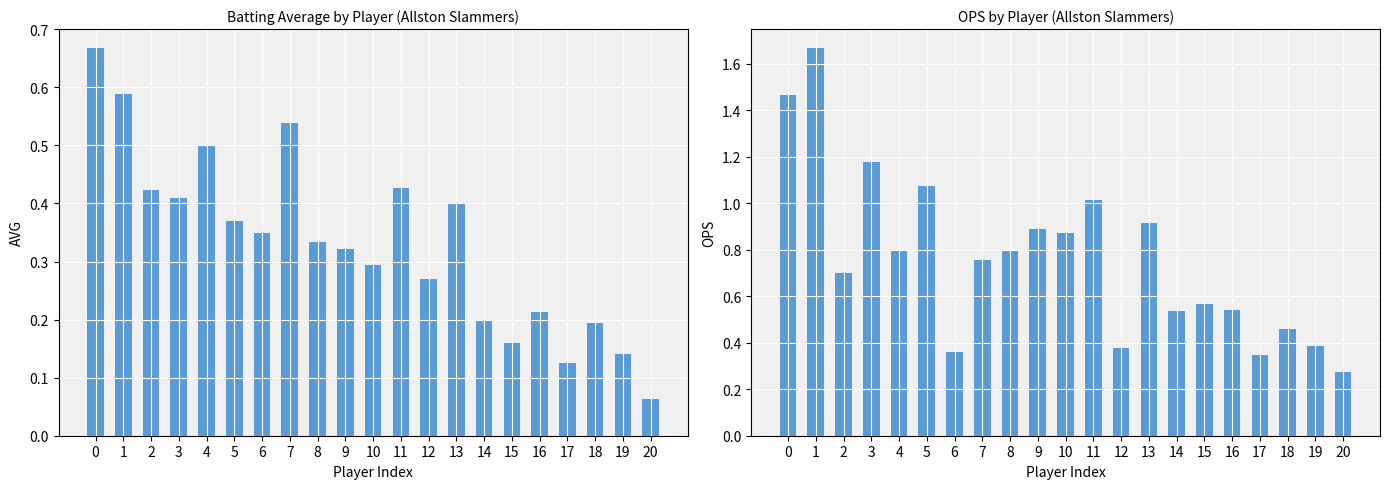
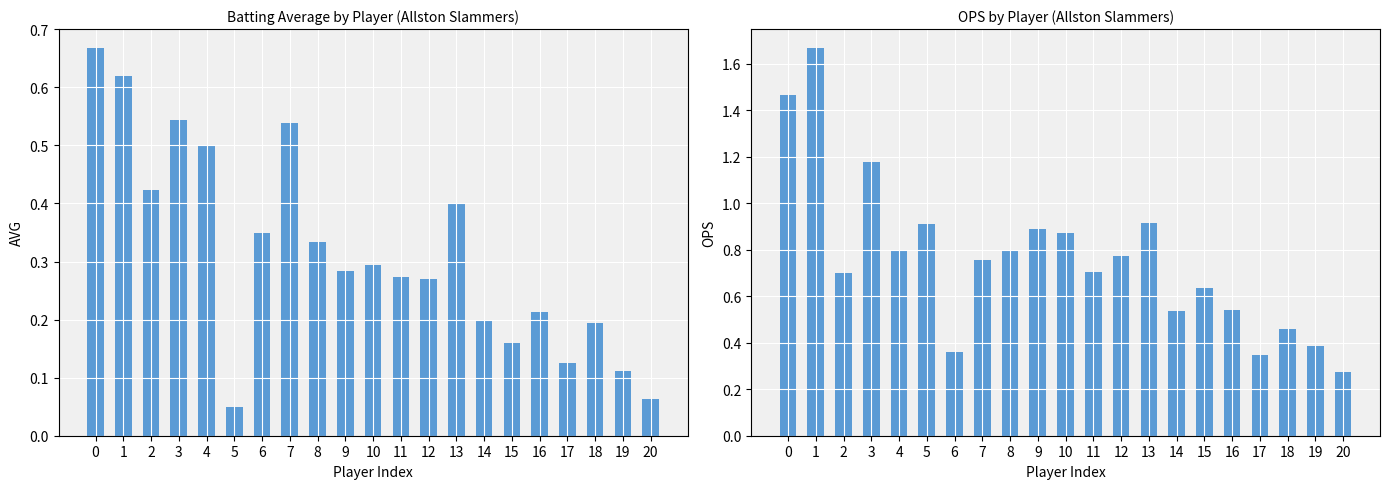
Batting Average by Player (Allston Slammers), 1: 0.59 -> 0.62
Batting Average by Player (Allston Slammers), 3: 0.41 -> 0.54
Batting Average by Player (Allston Slammers), 5: 0.37 -> 0.05
Batting Average by Player (Allston Slammers), 9: 0.32 -> 0.28
Batting Average by Player (Allston Slammers), 11: 0.43 -> 0.27
Batting Average by Player (Allston Slammers), 19: 0.14 -> 0.11
OPS by Player (Allston Slammers), 5: 1.07 -> 0.91
OPS by Player (Allston Slammers), 11: 1.01 -> 0.70
OPS by Player (Allston Slammers), 12: 0.38 -> 0.77
OPS by Player (Allston Slammers), 15: 0.57 -> 0.64
